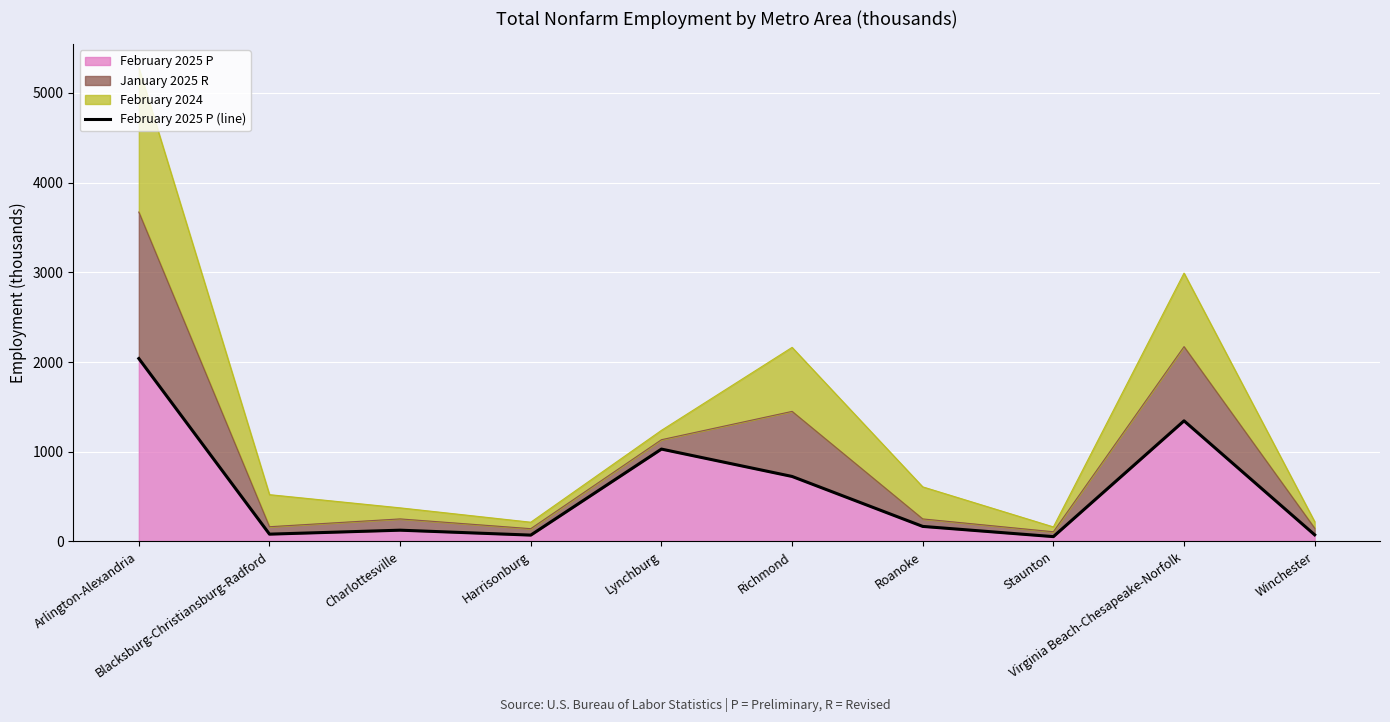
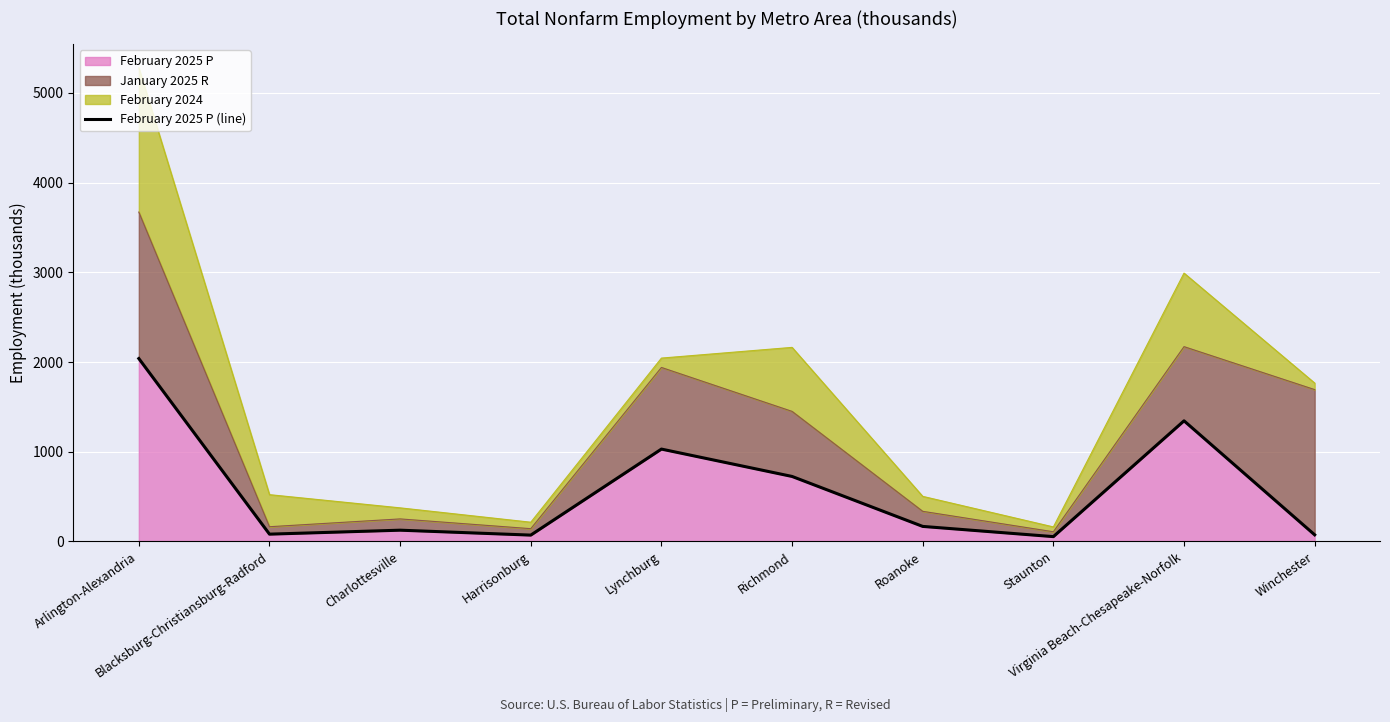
January 2025 R, Lynchburg: 100 -> 900
January 2025 R, Roanoke: 100 -> 200
February 2024, Roanoke: 400 -> 200
January 2025 R, Winchester: 100 -> 1600
